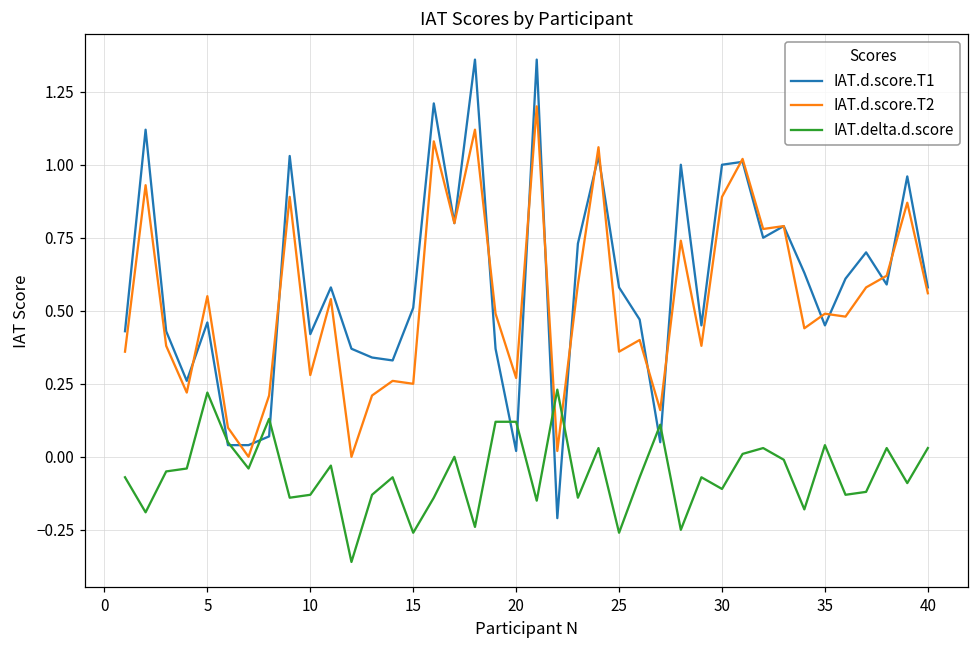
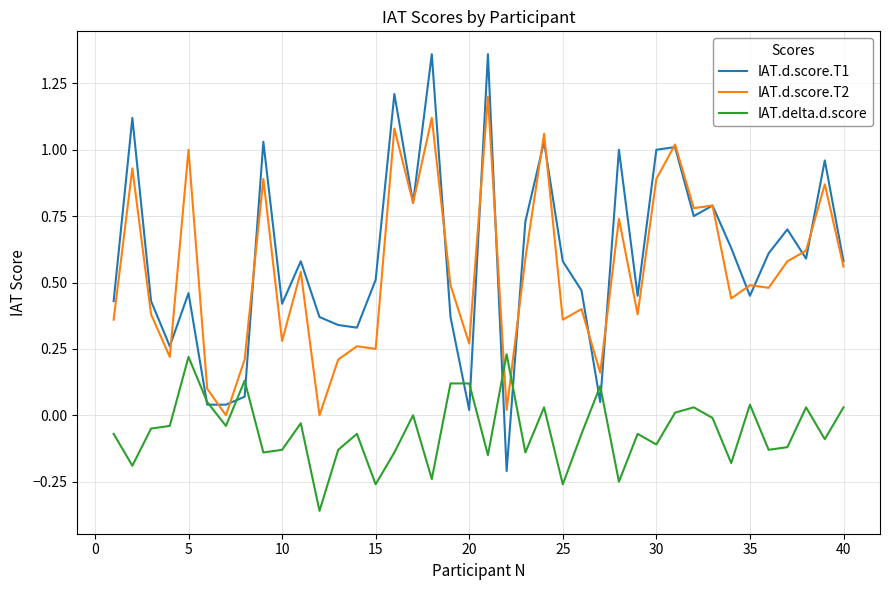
IAT.d.score.T2, 5: 0.55 -> 1.00
